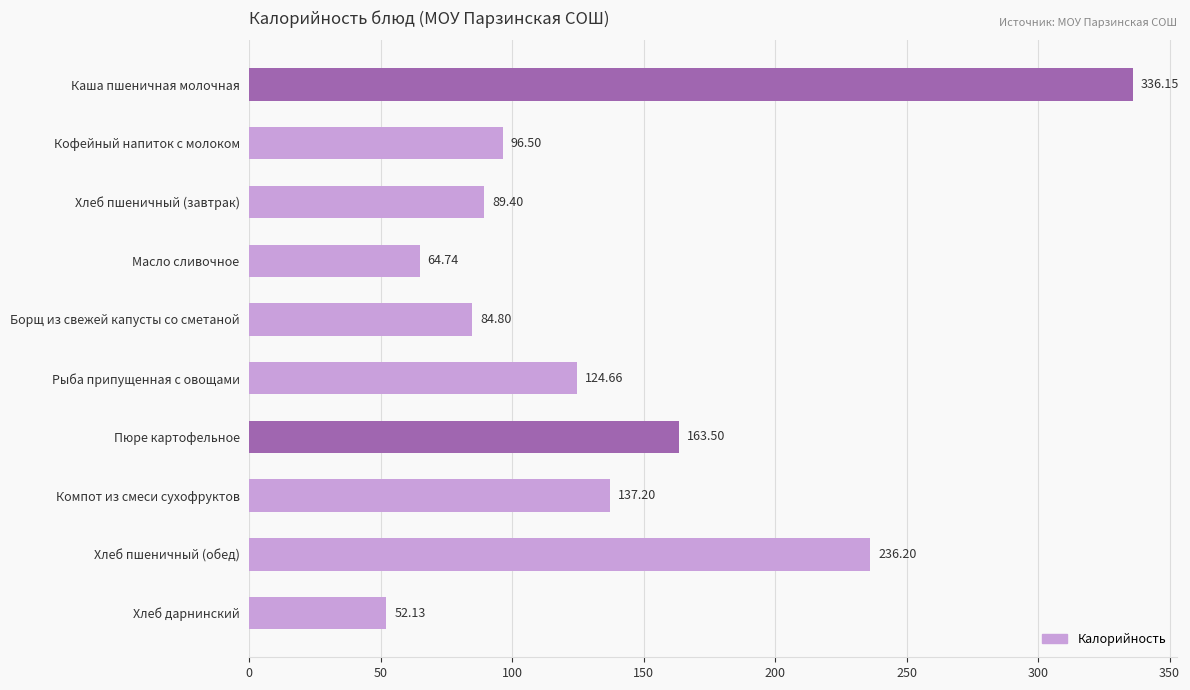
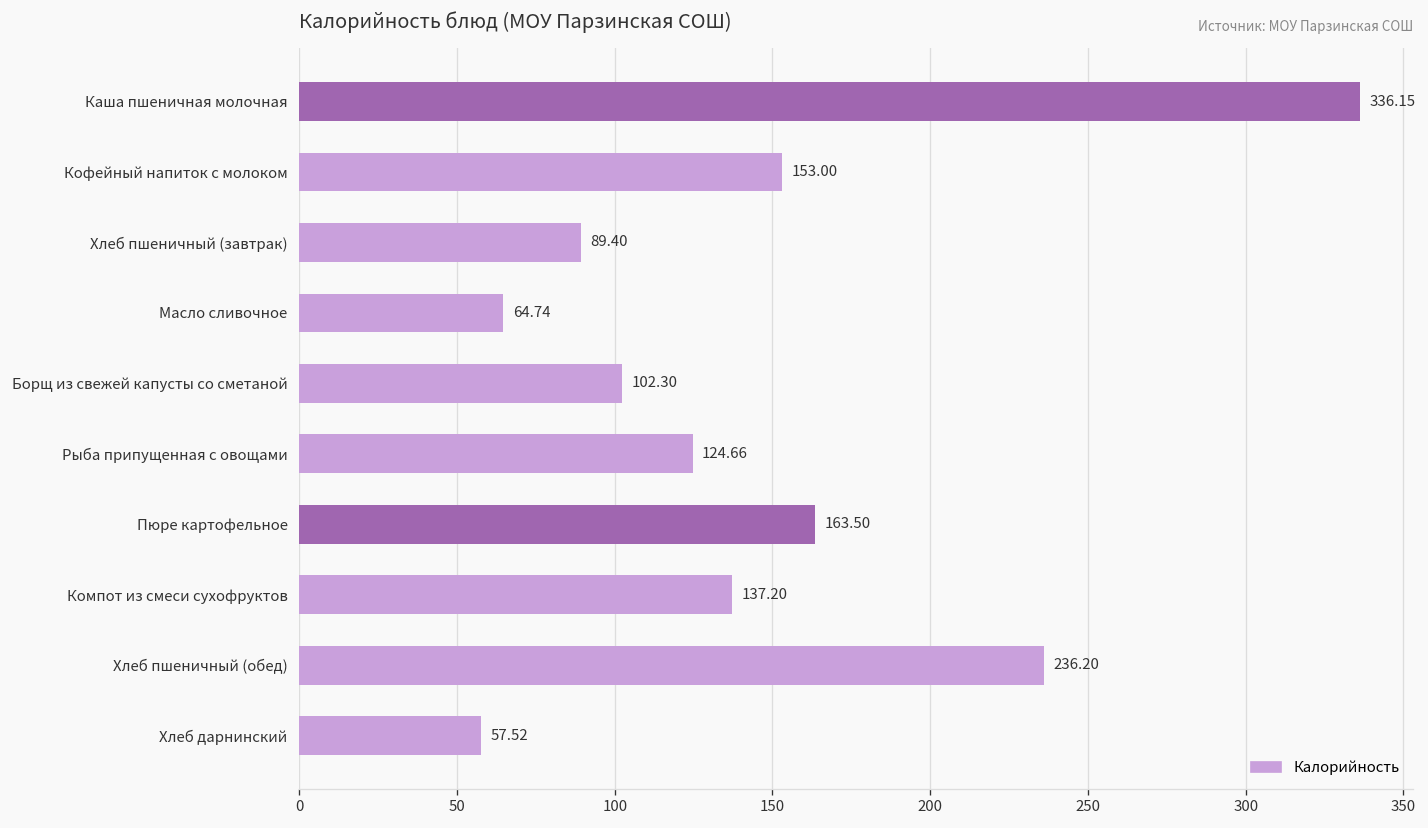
Кофейный напиток с молоком: 96.50 -> 153.00
Борщ из свежей капусты со сметаной: 84.80 -> 102.30
Хлеб дарнинский: 52.13 -> 57.52
